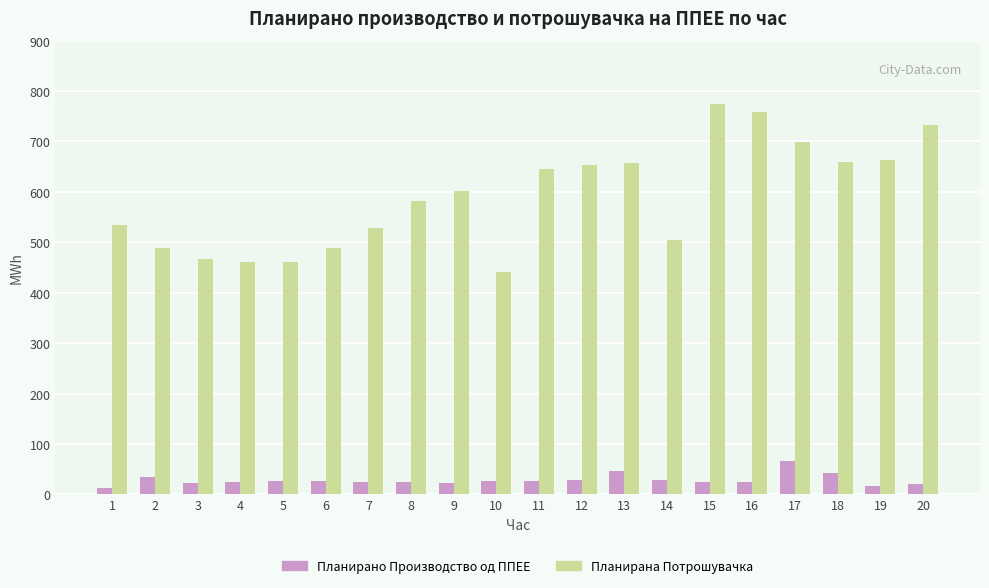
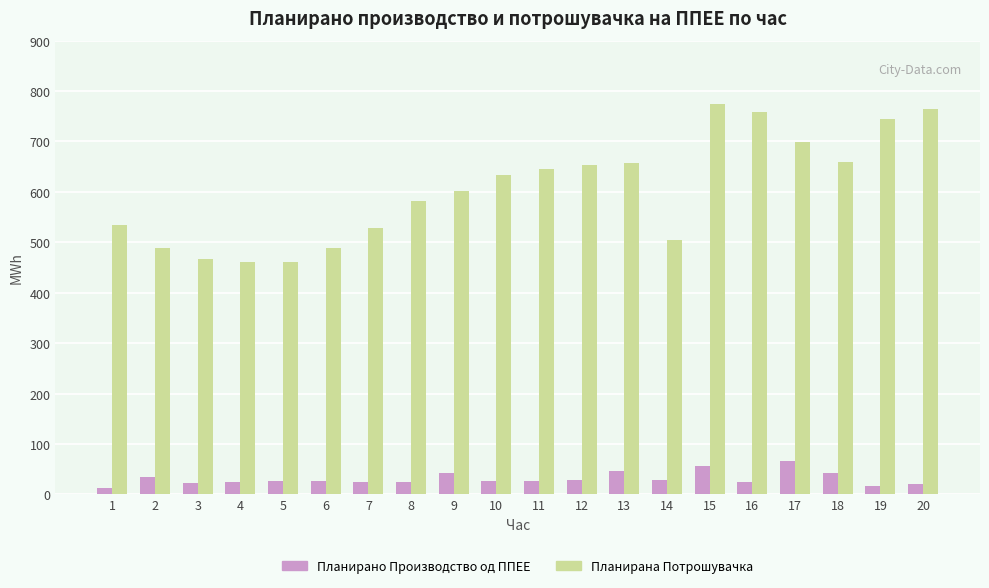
Планирано Производство од ППЕЕ, 9: 20 -> 40
Планирана Потрошувачка, 10: 440 -> 630
Планирано Производство од ППЕЕ, 15: 30 -> 60
Планирана Потрошувачка, 19: 660 -> 740
Планирана Потрошувачка, 20: 730 -> 760
